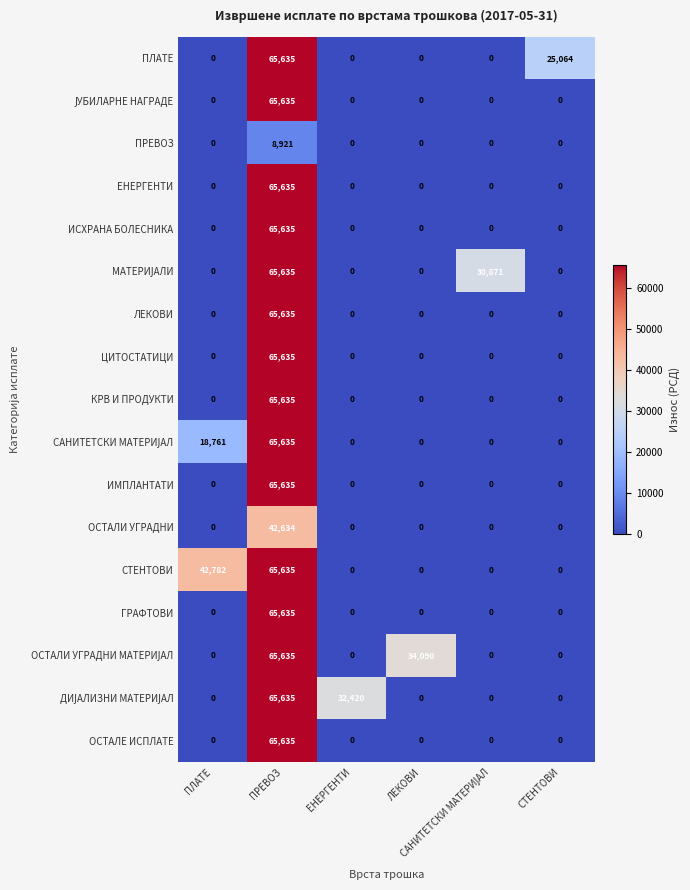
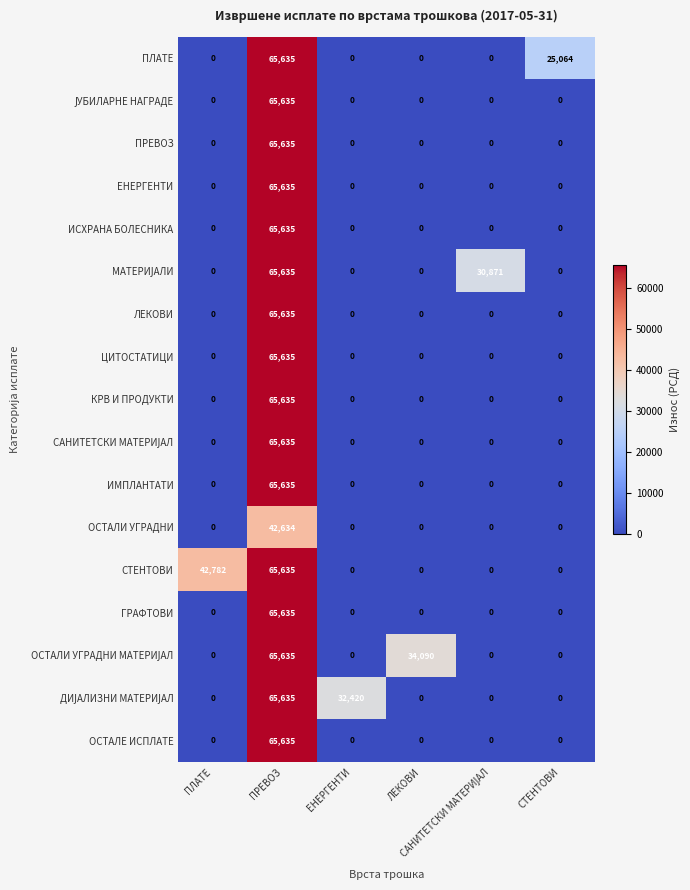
ПРЕВОЗ, ПРЕВОЗ: 8,921 -> 65,635
САНИТЕТСКИ МАТЕРИЈАЛ, ПЛАТЕ: 18,761 -> 0
